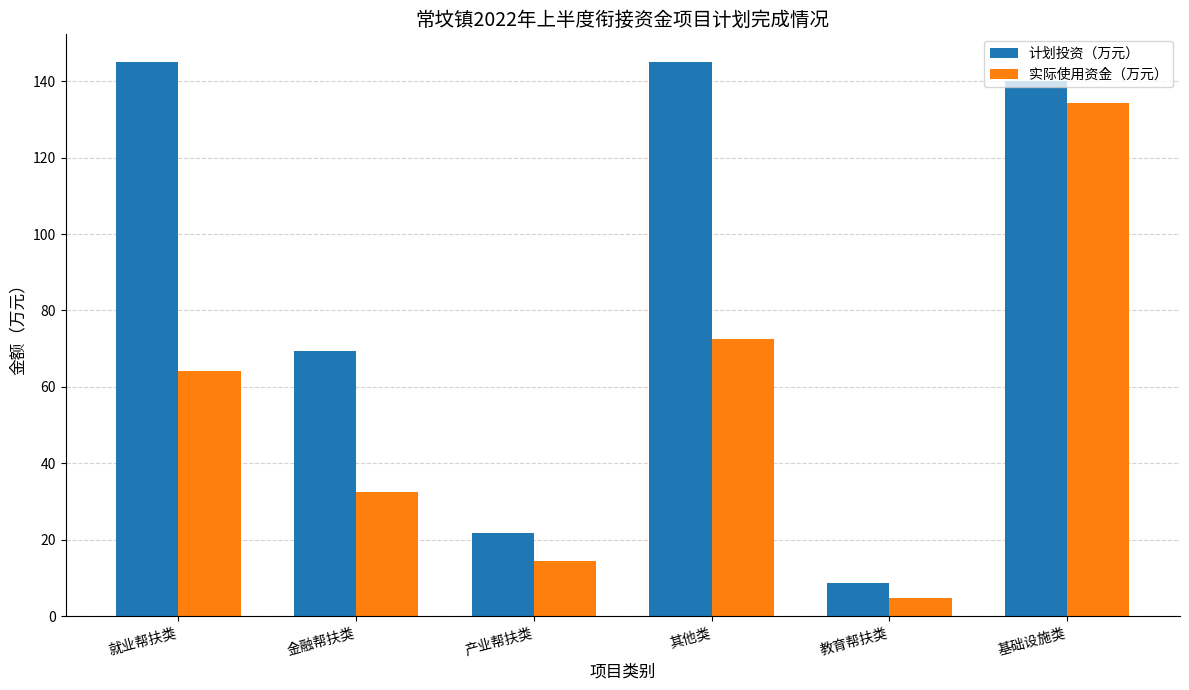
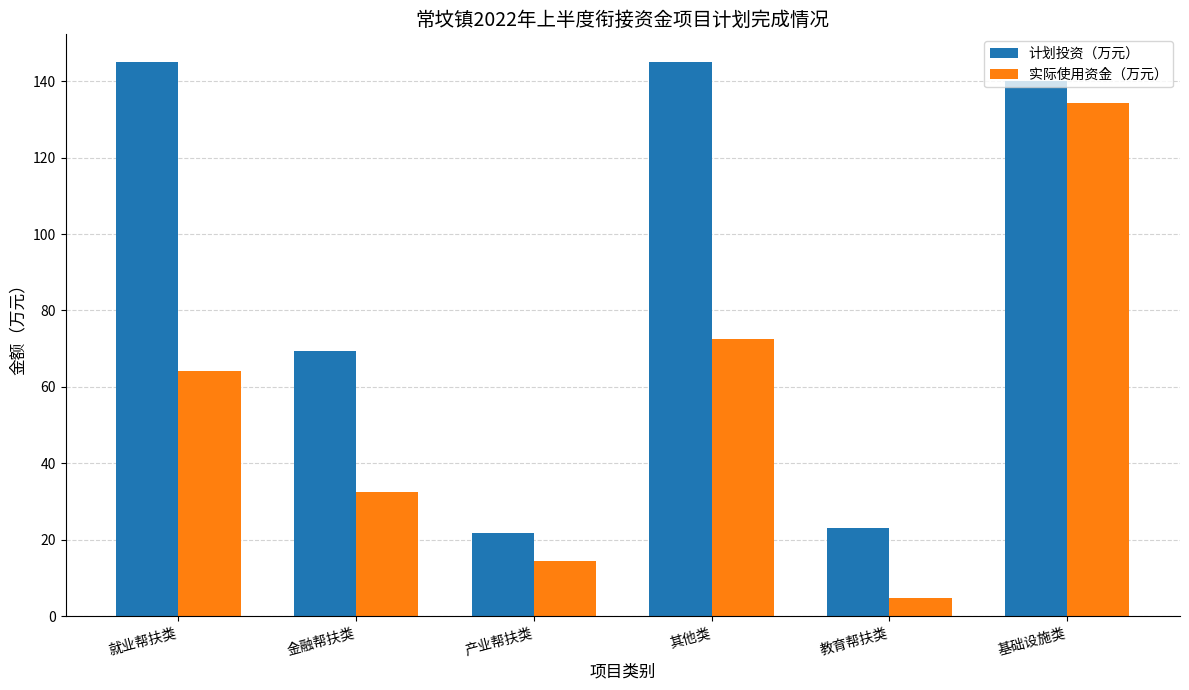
计划投资（万元）, 教育帮扶类: 9 -> 23
